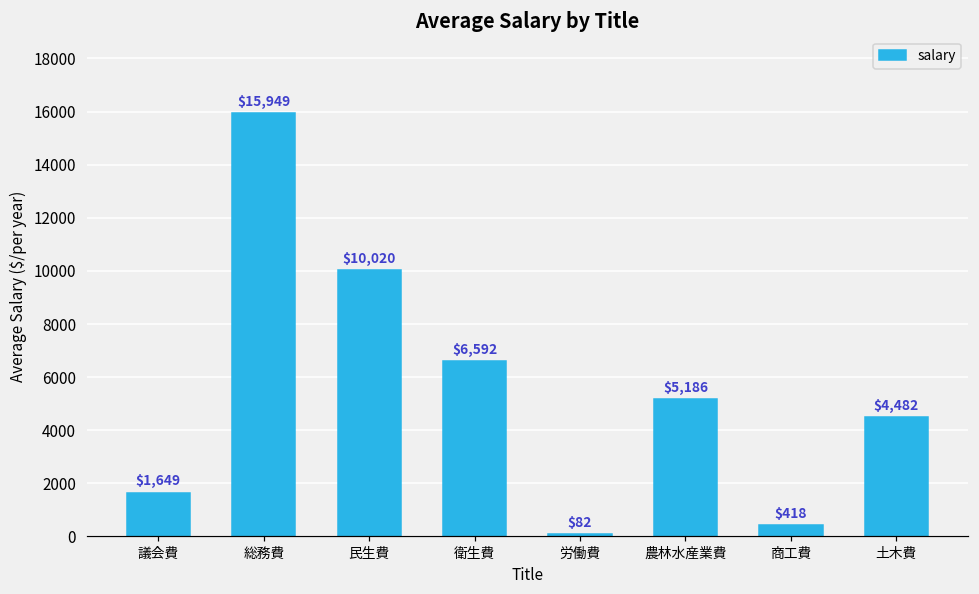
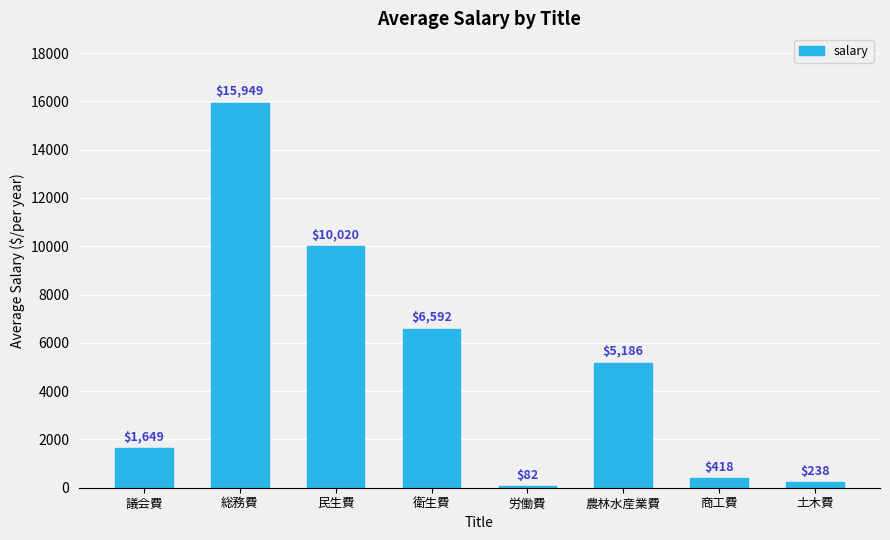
土木費: $4,482 -> $238
